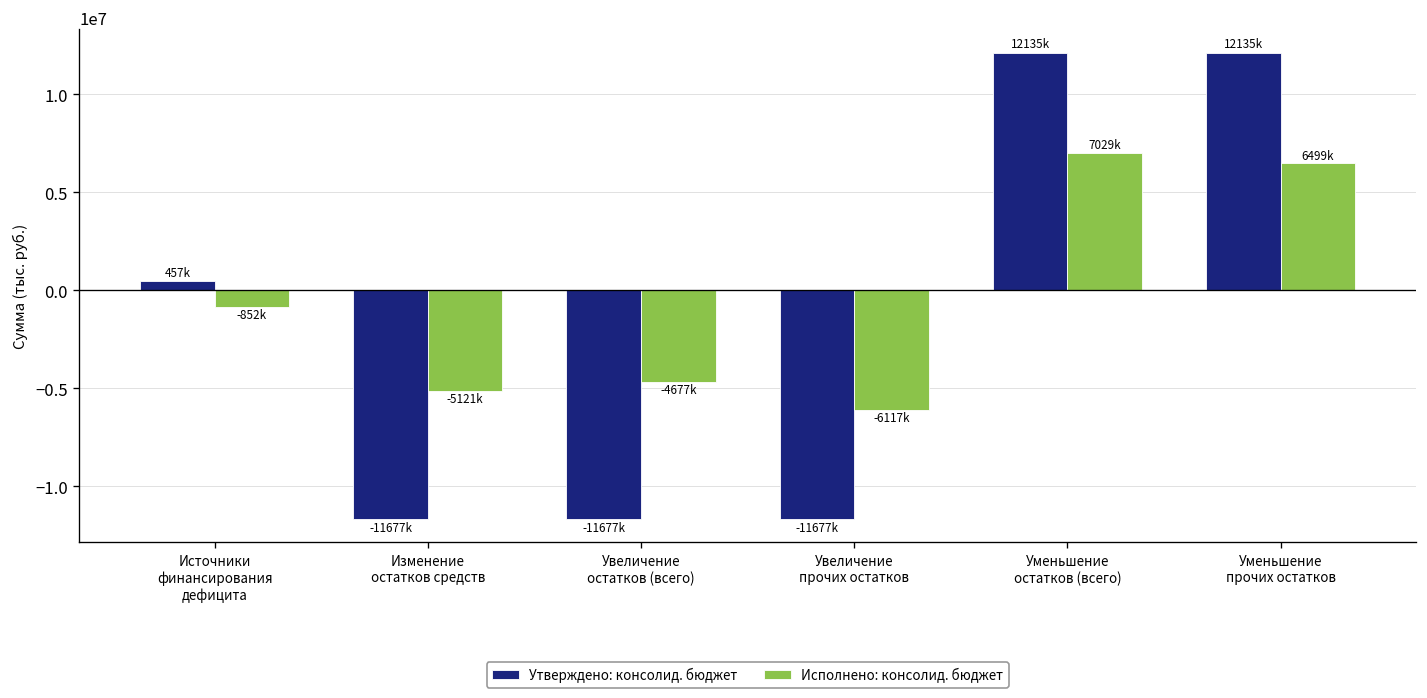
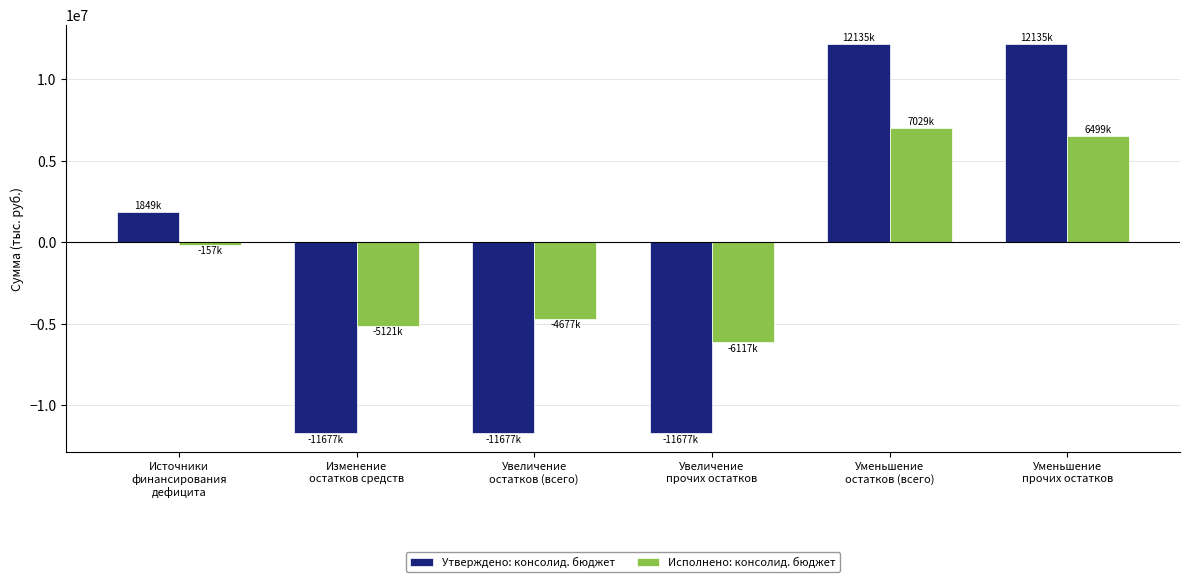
Утверждено: консолид. бюджет, Источники финансирования дефицита: 457k -> 1849k
Исполнено: консолид. бюджет, Источники финансирования дефицита: -852k -> -157k
